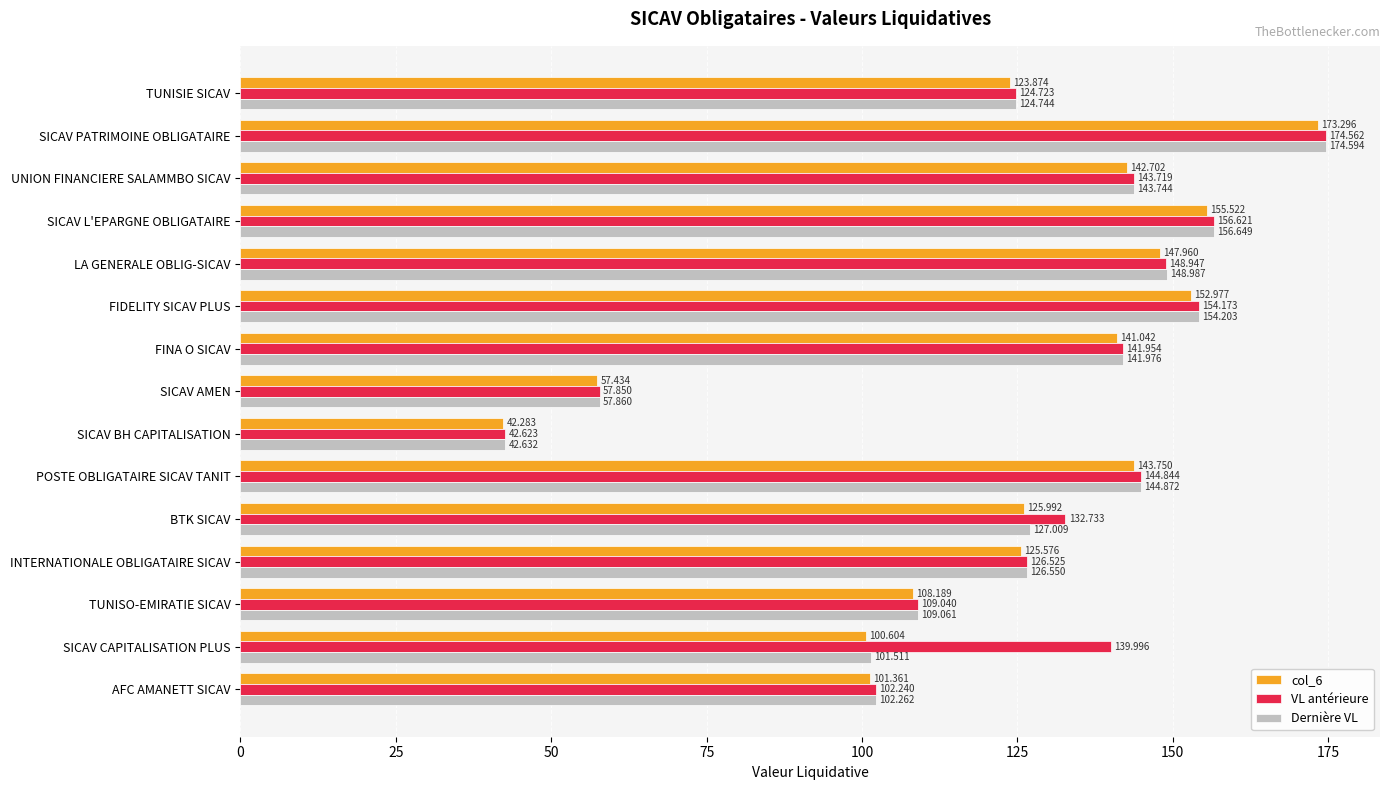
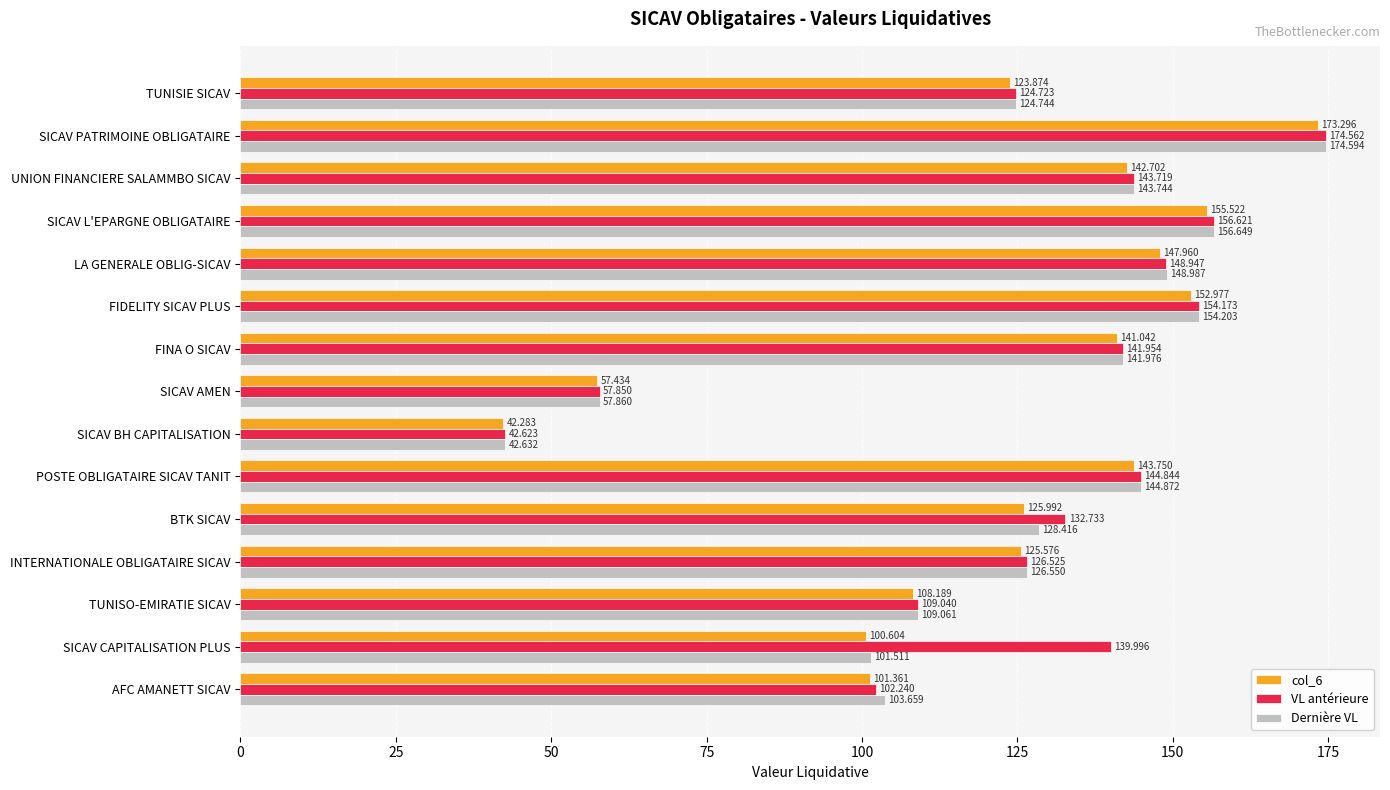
Dernière VL, BTK SICAV: 127.009 -> 128.416
Dernière VL, AFC AMANETT SICAV: 102.262 -> 103.659
